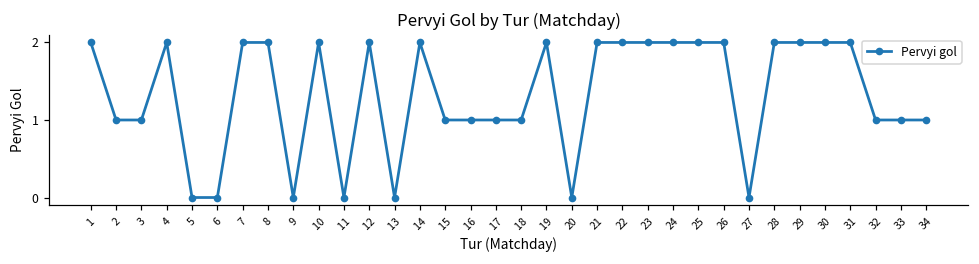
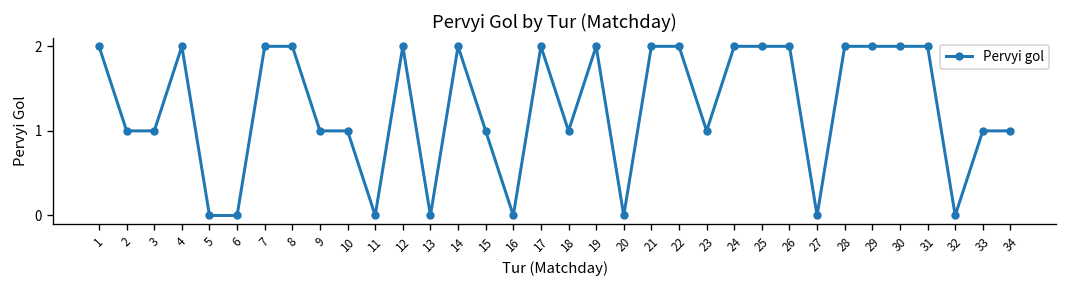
9: 0 -> 1
10: 2 -> 1
16: 1 -> 0
17: 1 -> 2
23: 2 -> 1
32: 1 -> 0
